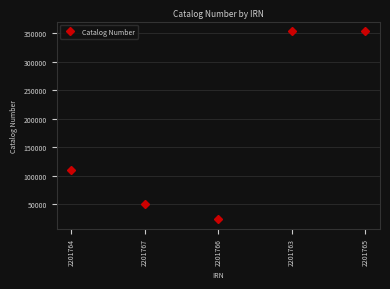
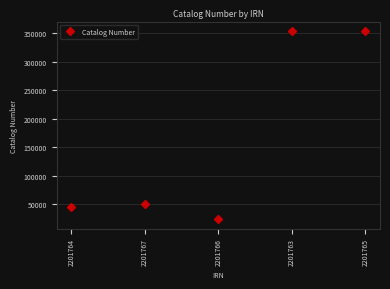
2201764: 110000 -> 40000
